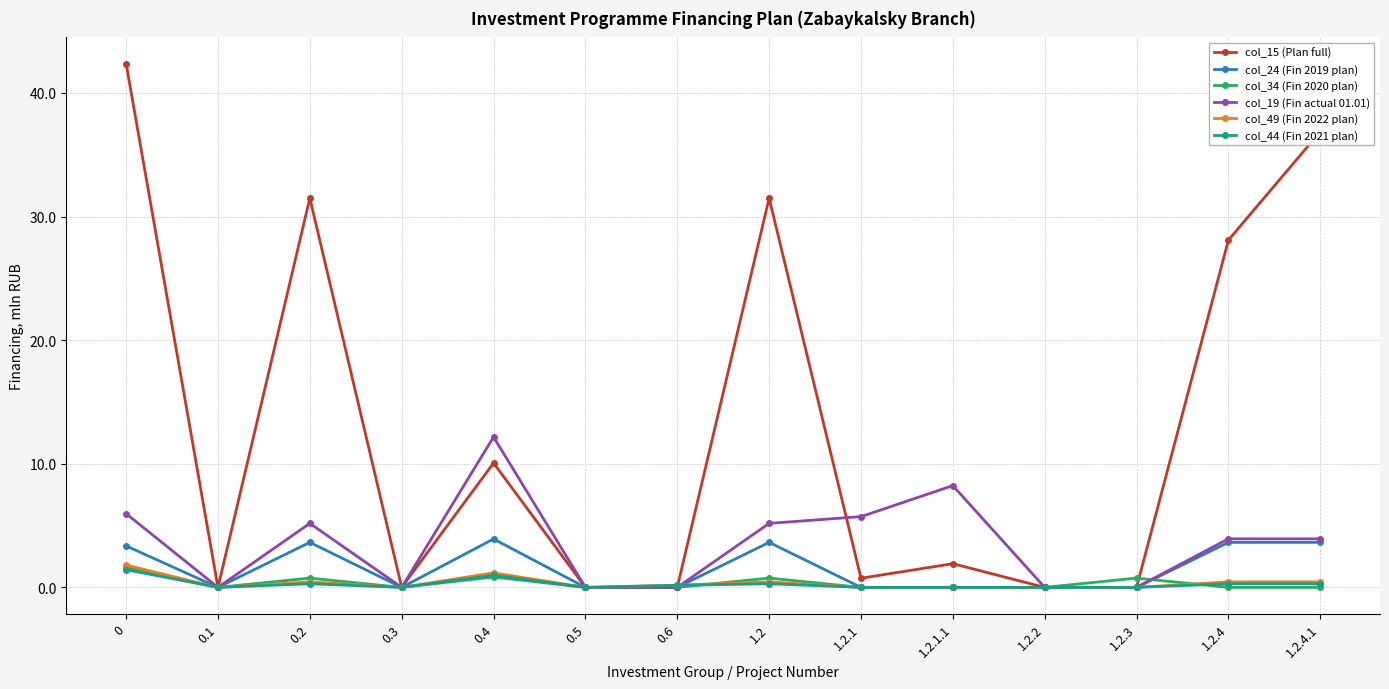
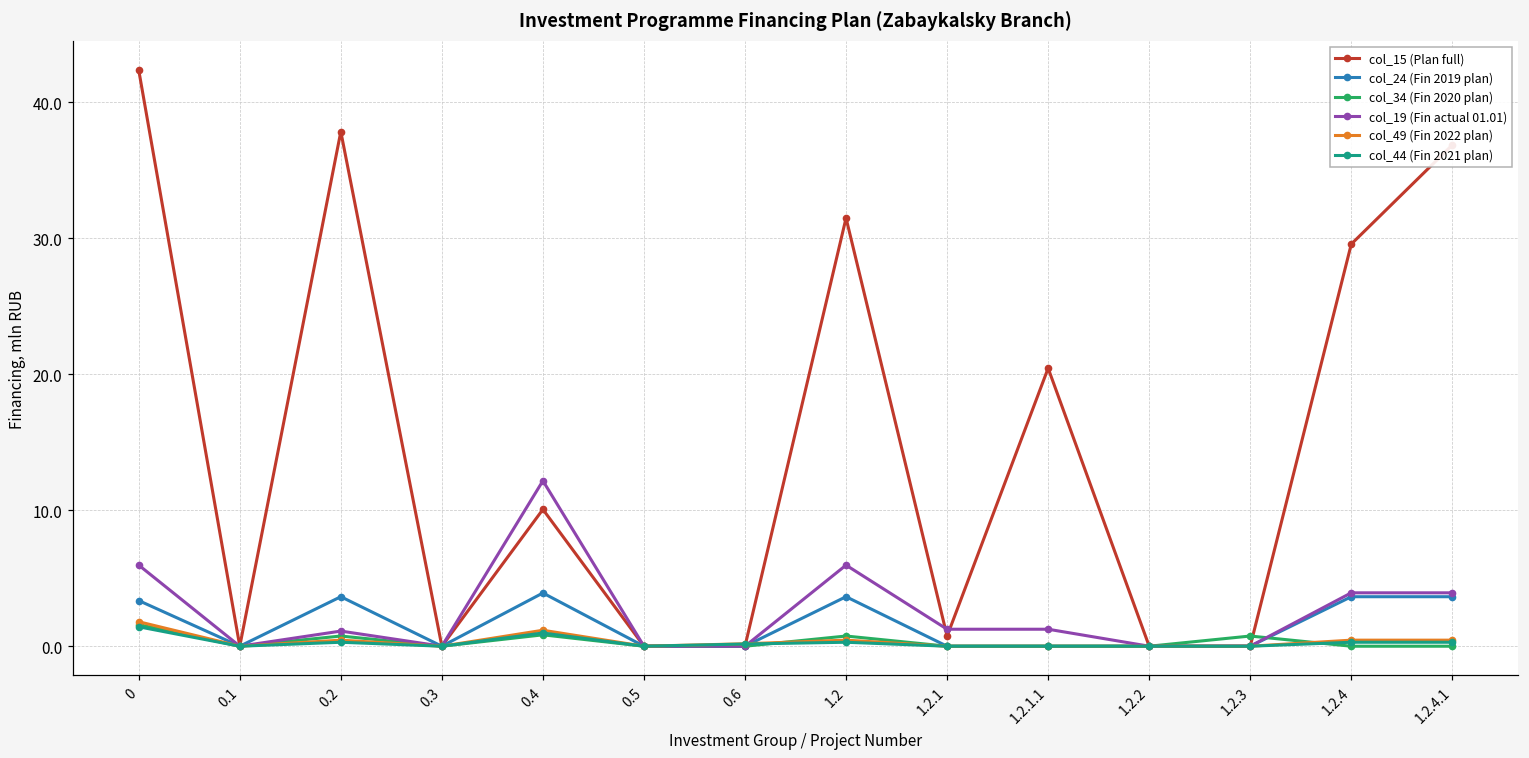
col_15 (Plan full), 0.2: 31.5 -> 37.9
col_19 (Fin actual 01.01), 0.2: 5.2 -> 1.1
col_19 (Fin actual 01.01), 1.2: 5.2 -> 6.0
col_19 (Fin actual 01.01), 1.2.1: 5.7 -> 1.2
col_15 (Plan full), 1.2.1.1: 1.9 -> 20.4
col_19 (Fin actual 01.01), 1.2.1.1: 8.2 -> 1.2
col_15 (Plan full), 1.2.4: 28.1 -> 29.6
